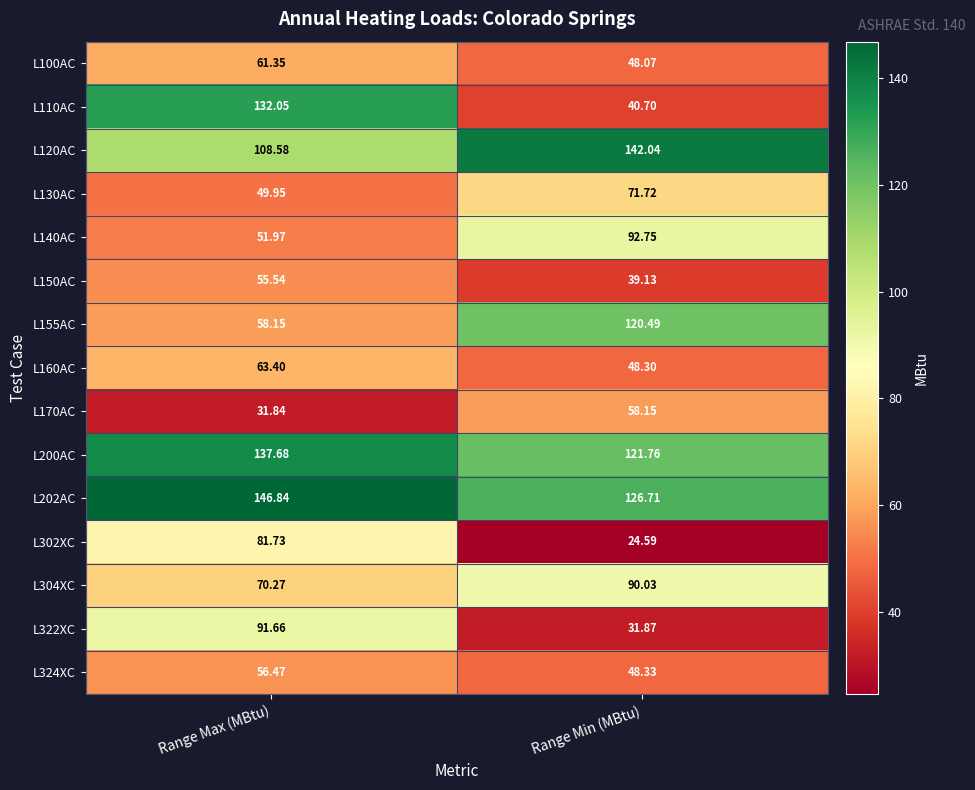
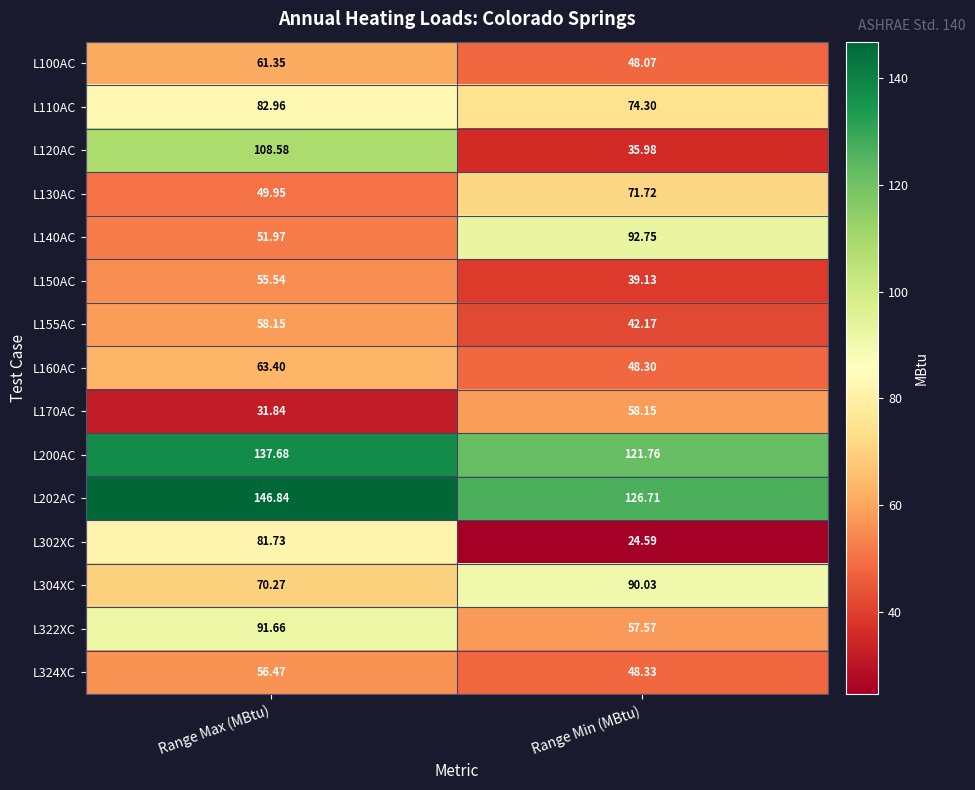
L110AC, Range Max (MBtu): 132.05 -> 82.96
L110AC, Range Min (MBtu): 40.70 -> 74.30
L120AC, Range Min (MBtu): 142.04 -> 35.98
L155AC, Range Min (MBtu): 120.49 -> 42.17
L322XC, Range Min (MBtu): 31.87 -> 57.57
